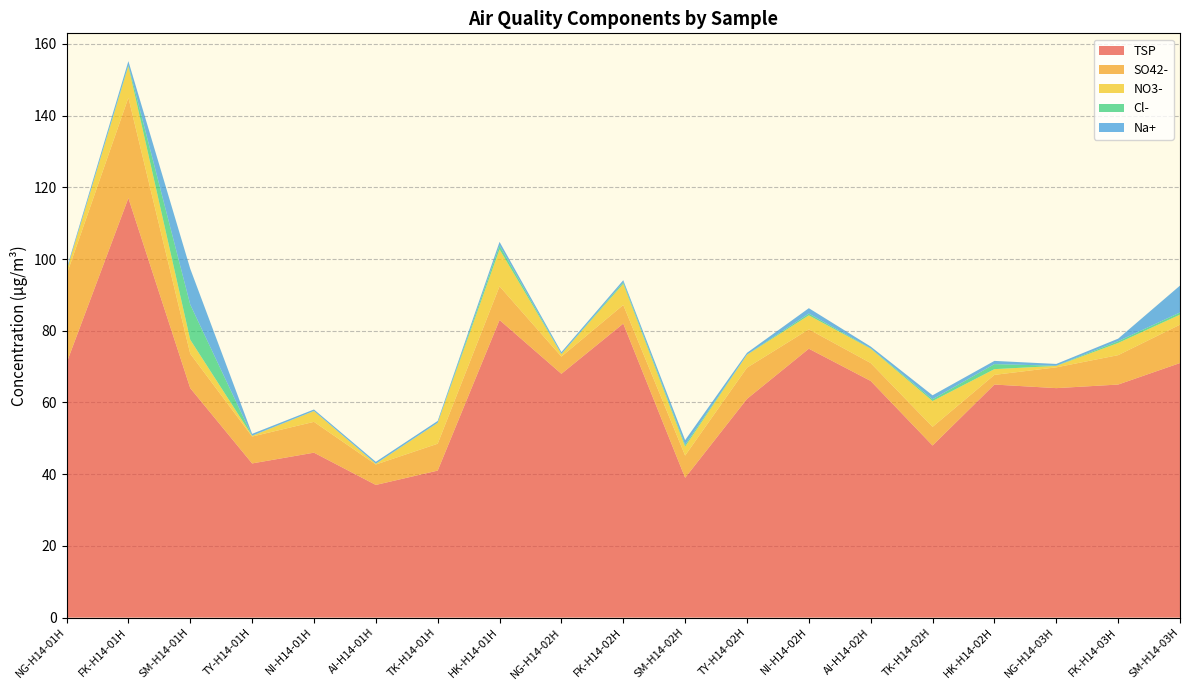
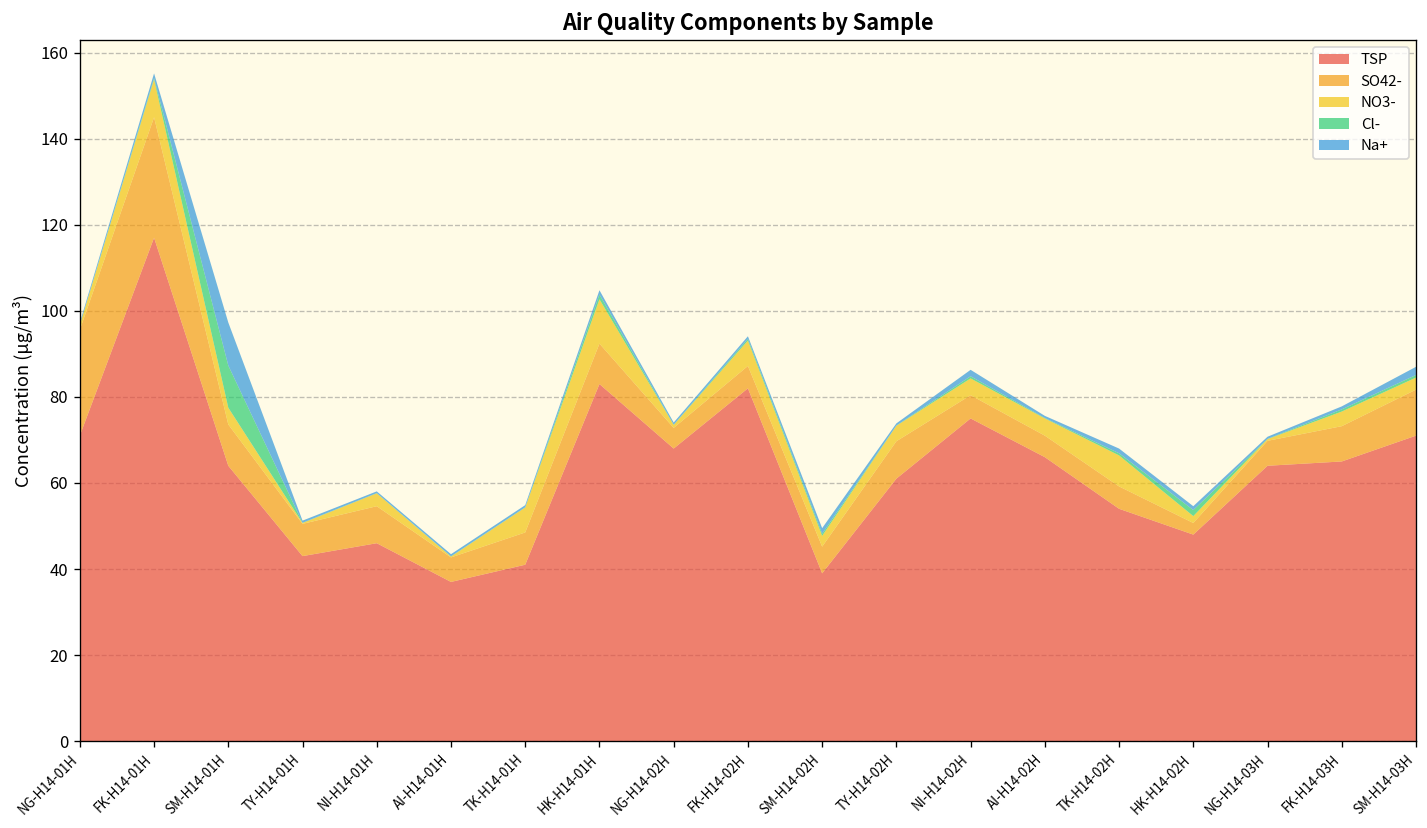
TSP, TK-H14-02H: 48 -> 54
TSP, HK-H14-02H: 65 -> 48
Na+, SM-H14-03H: 8 -> 2
